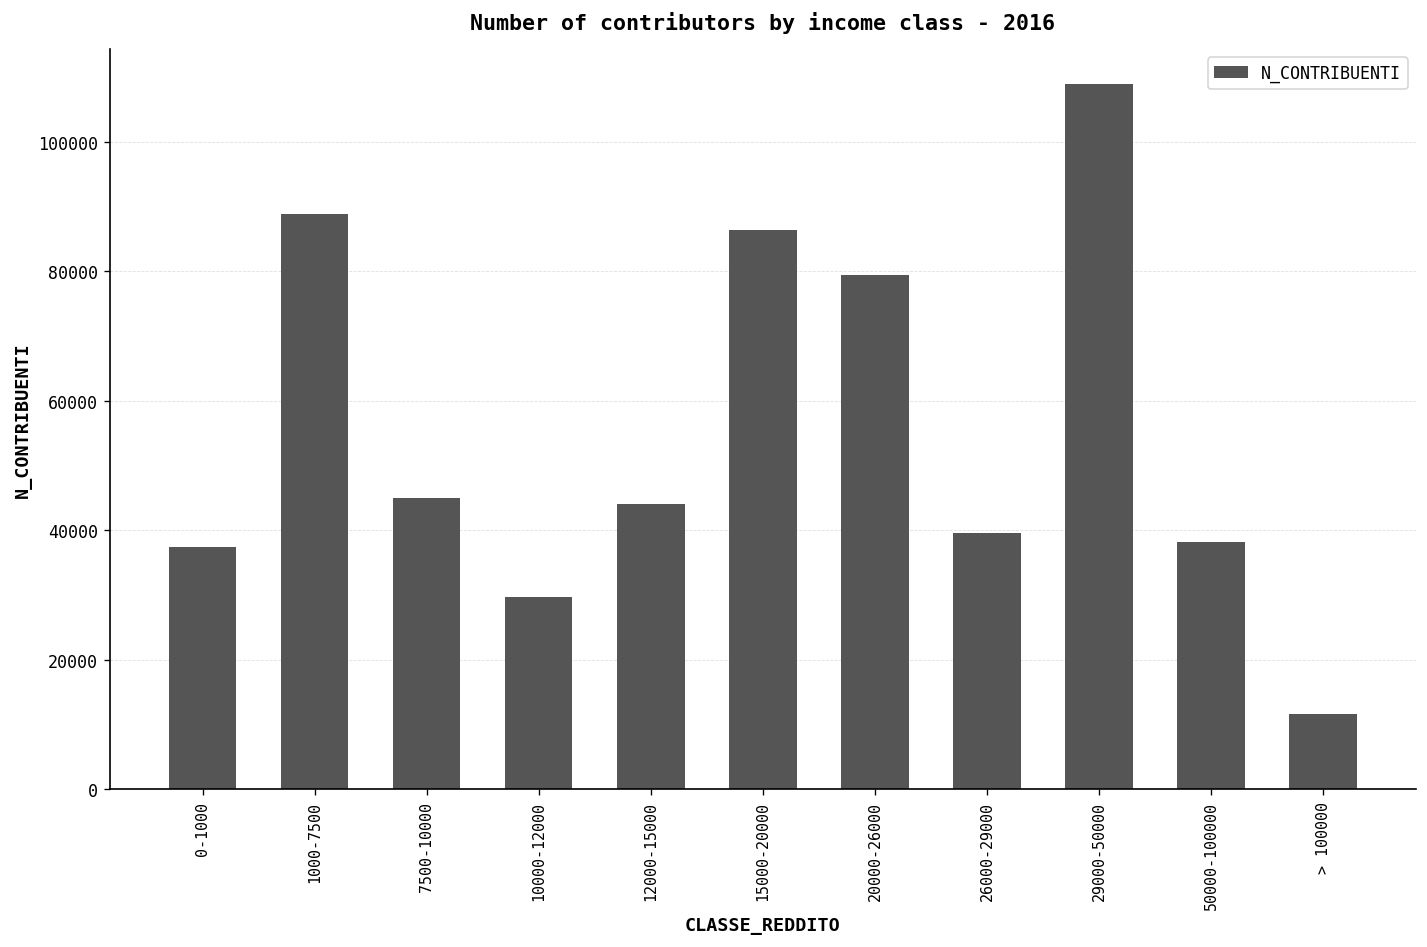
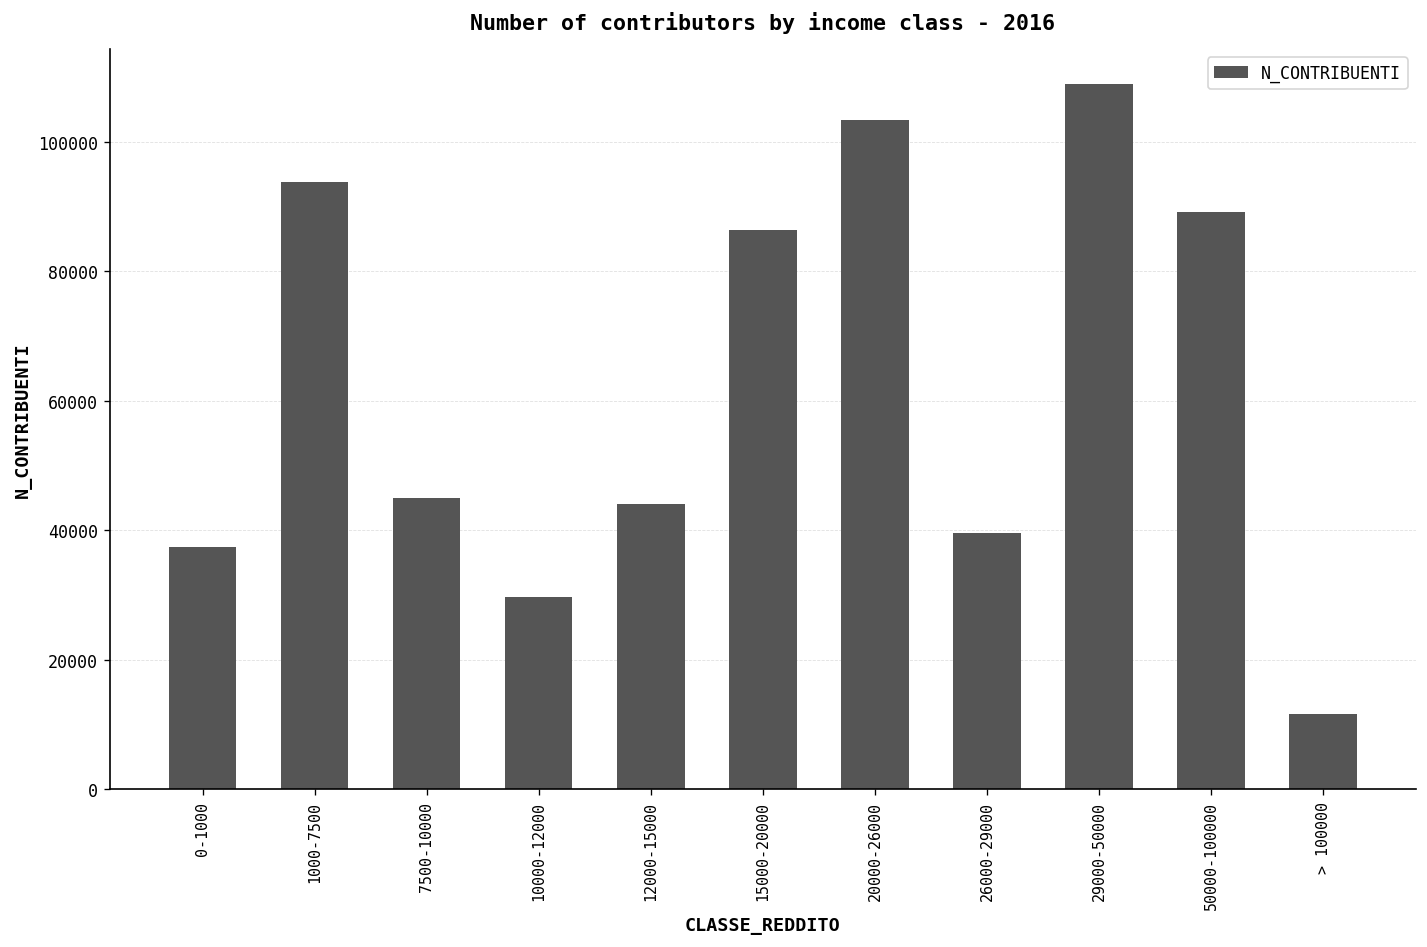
1000-7500: 89000 -> 94000
20000-26000: 79000 -> 103000
50000-100000: 38000 -> 89000
